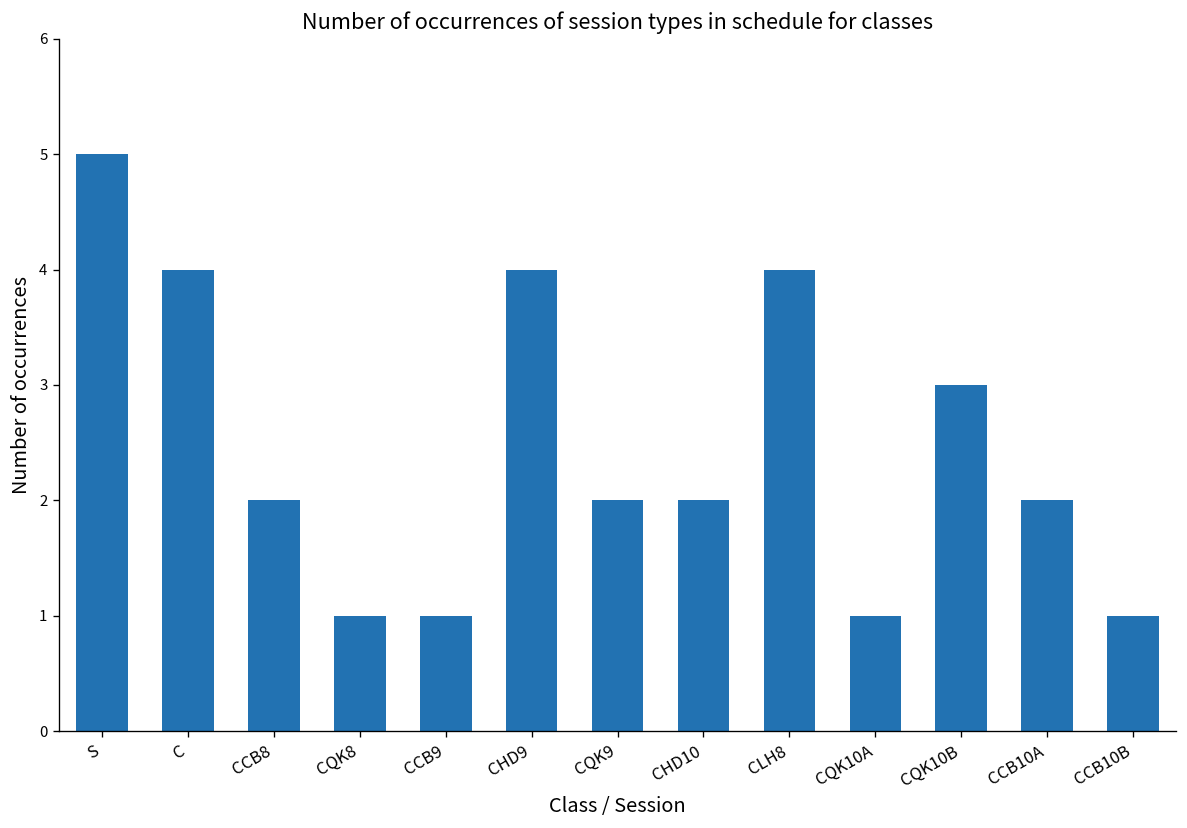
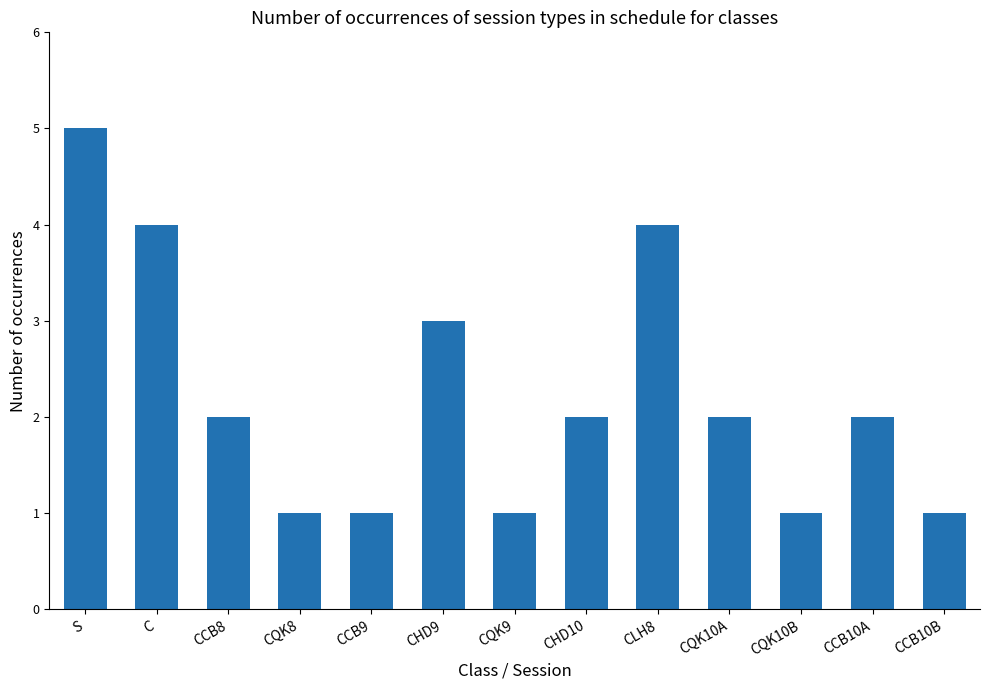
CHD9: 4 -> 3
CQK9: 2 -> 1
CQK10A: 1 -> 2
CQK10B: 3 -> 1
